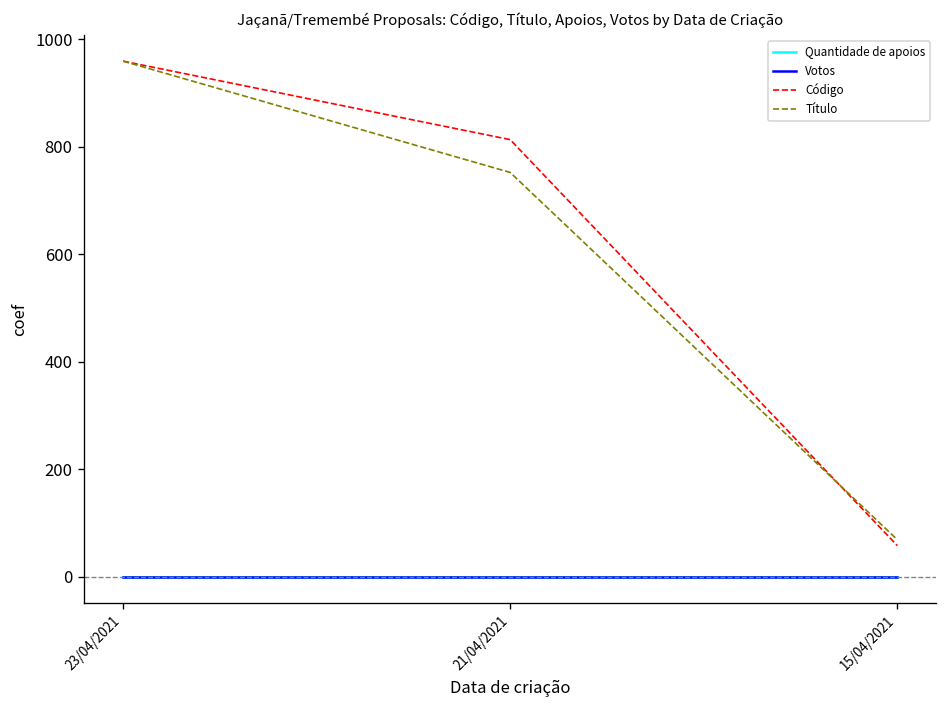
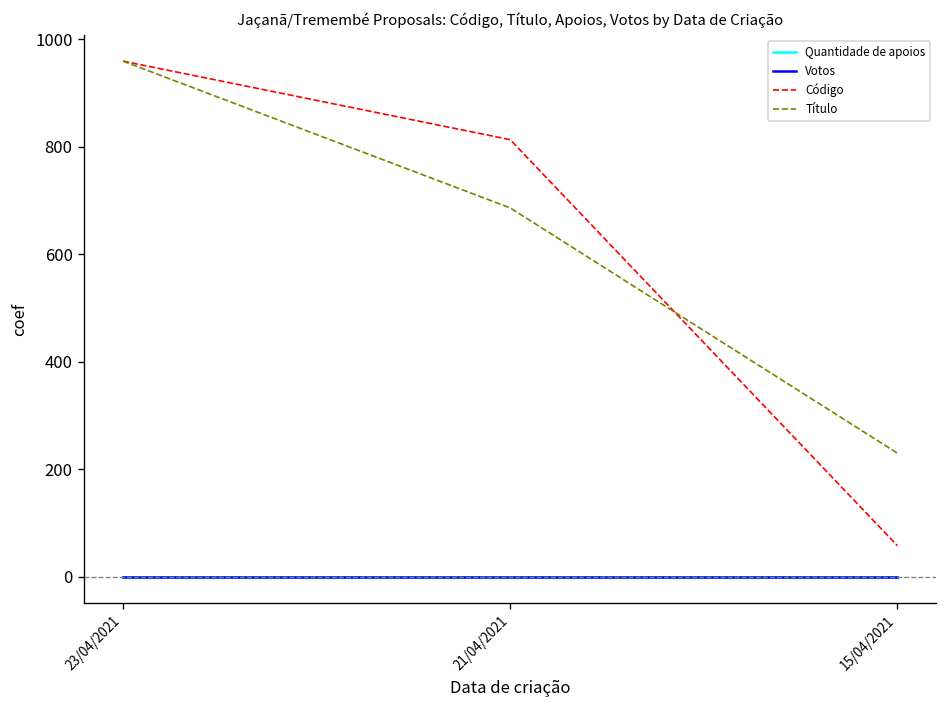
Título, 21/04/2021: 750 -> 690
Título, 15/04/2021: 70 -> 230
